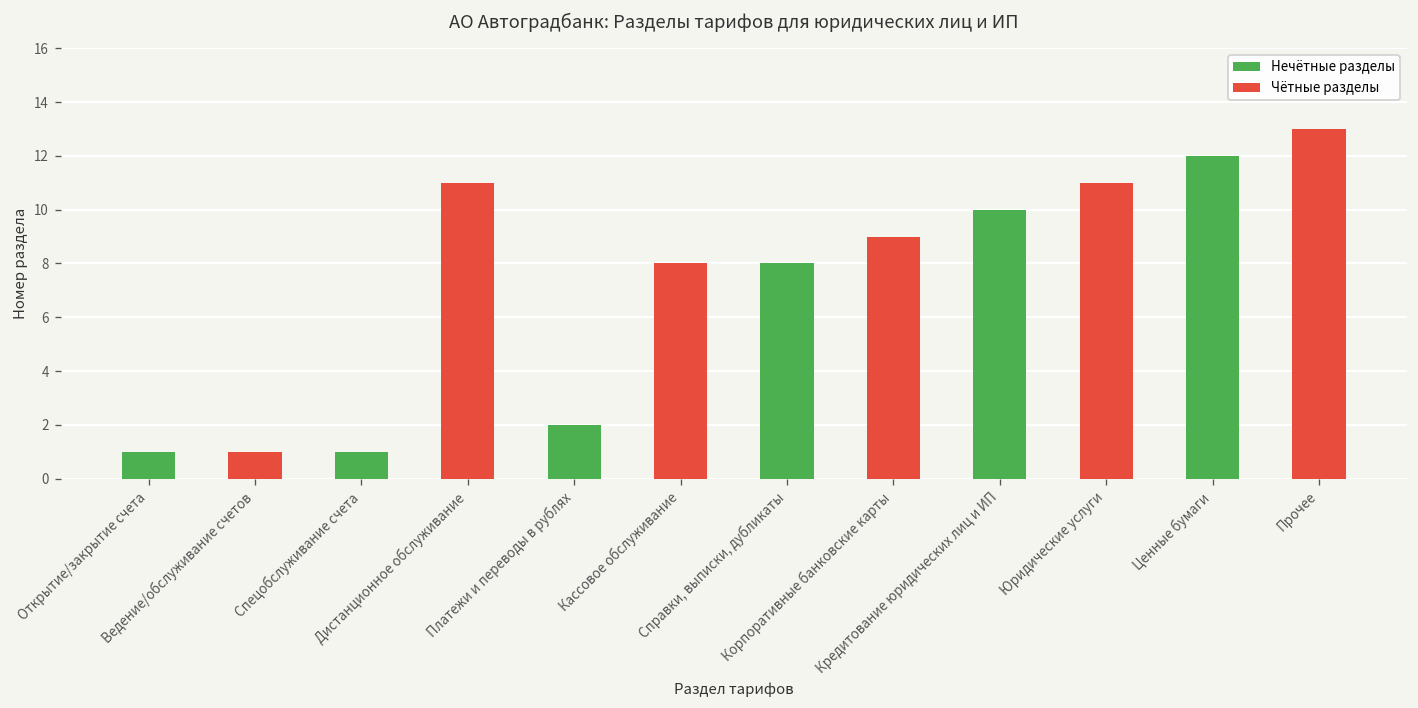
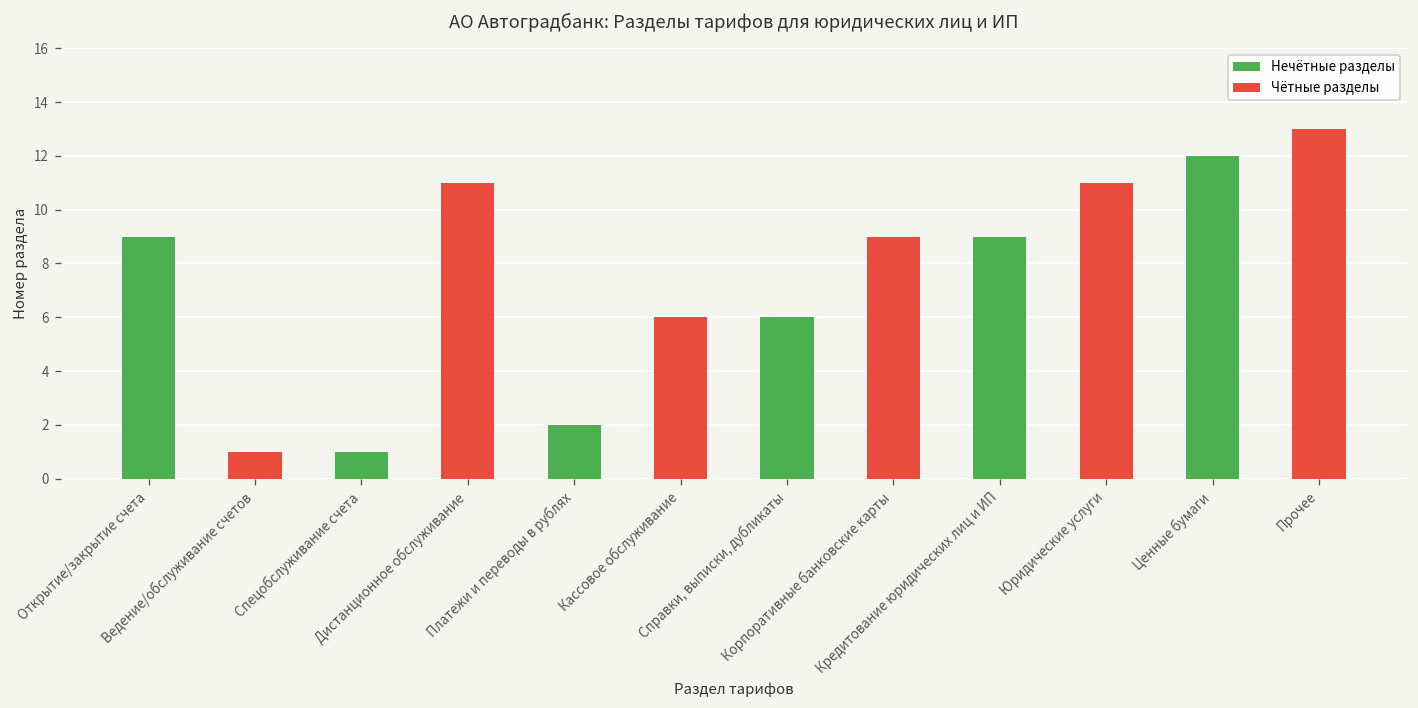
Открытие/закрытие счета: 1 -> 9
Кассовое обслуживание: 8 -> 6
Справки, выписки, дубликаты: 8 -> 6
Кредитование юридических лиц и ИП: 10 -> 9
